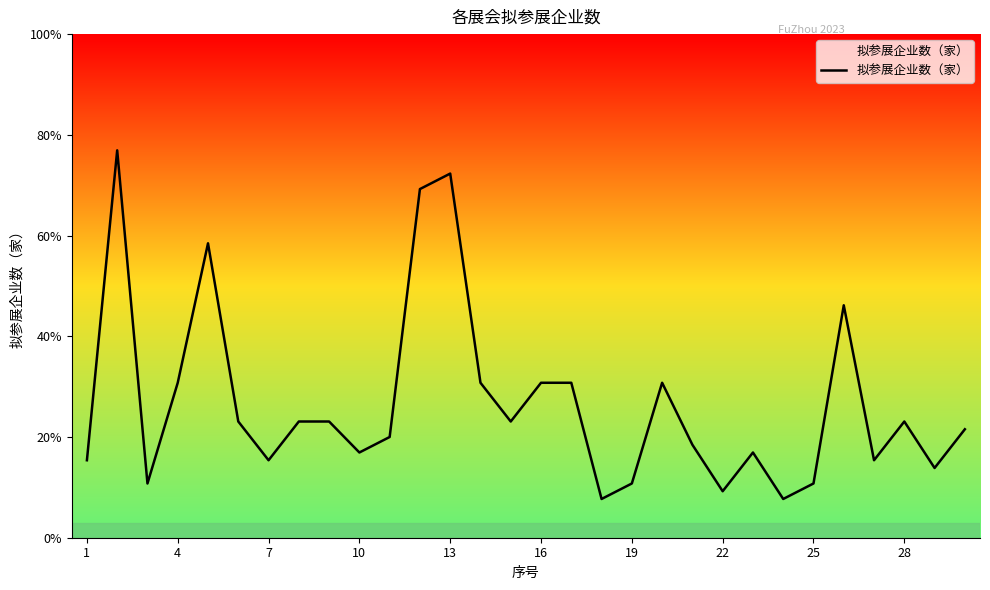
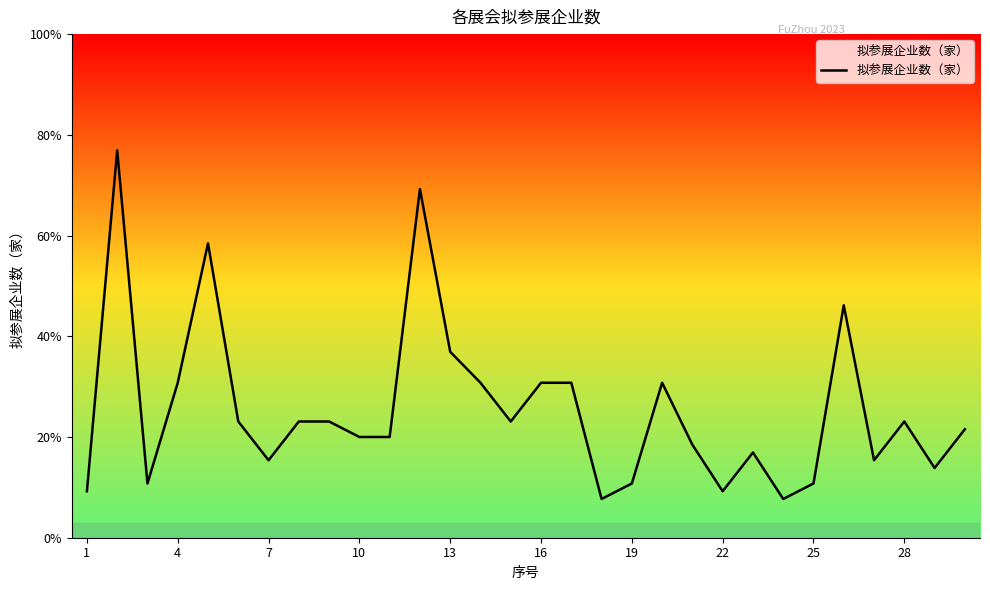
1: 15% -> 9%
10: 17% -> 20%
13: 72% -> 37%
